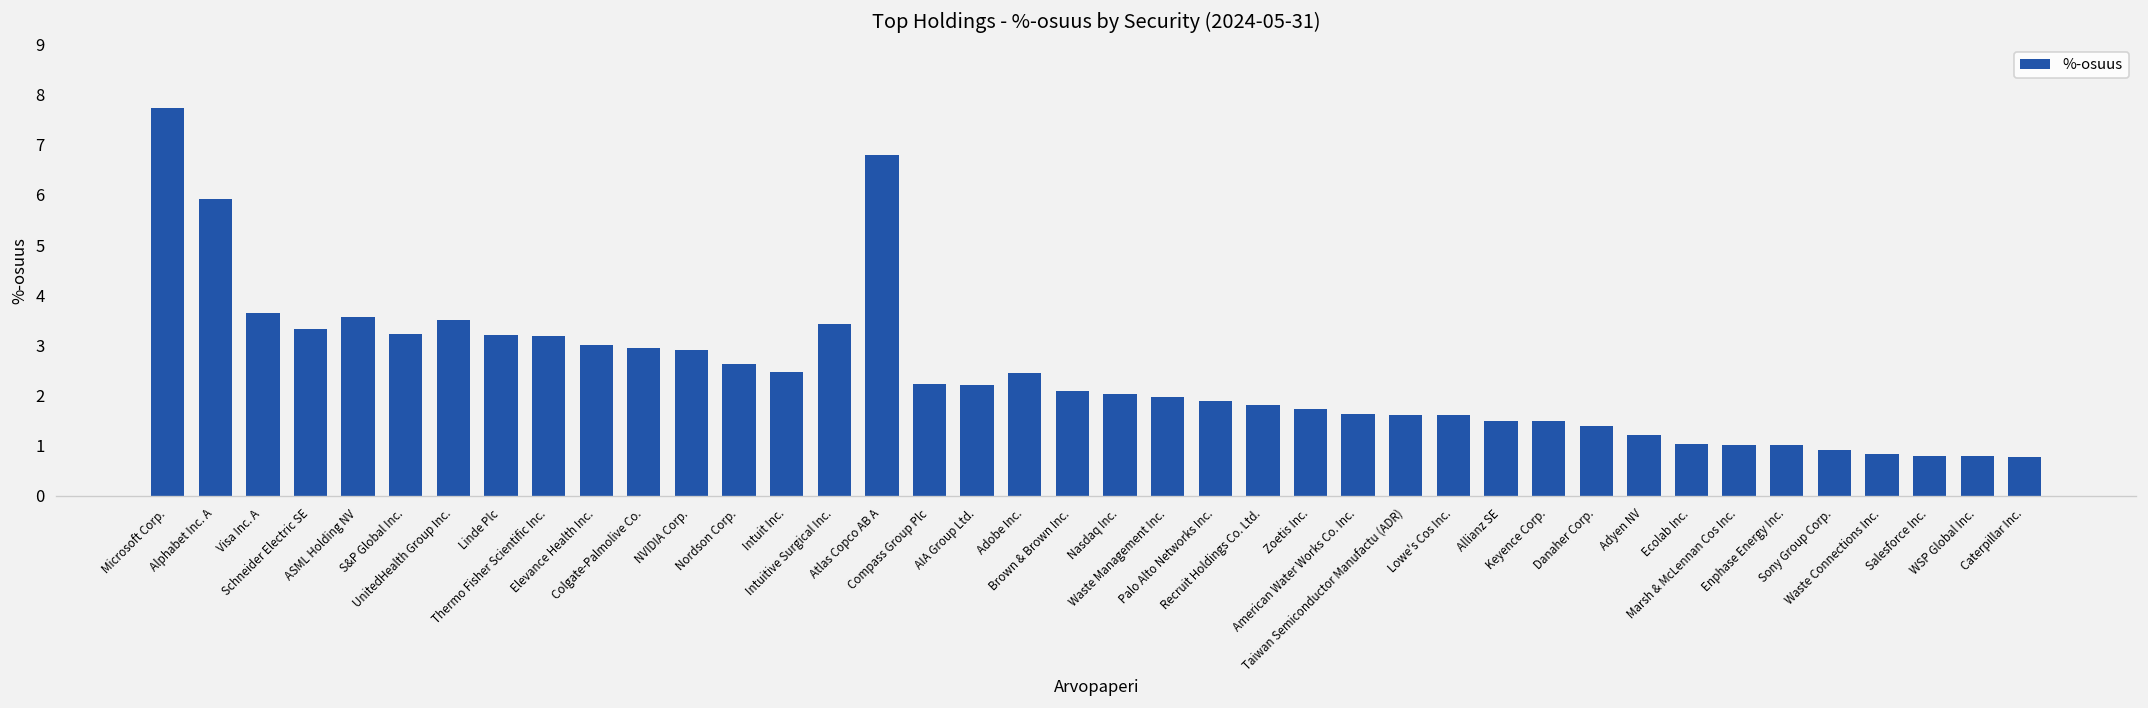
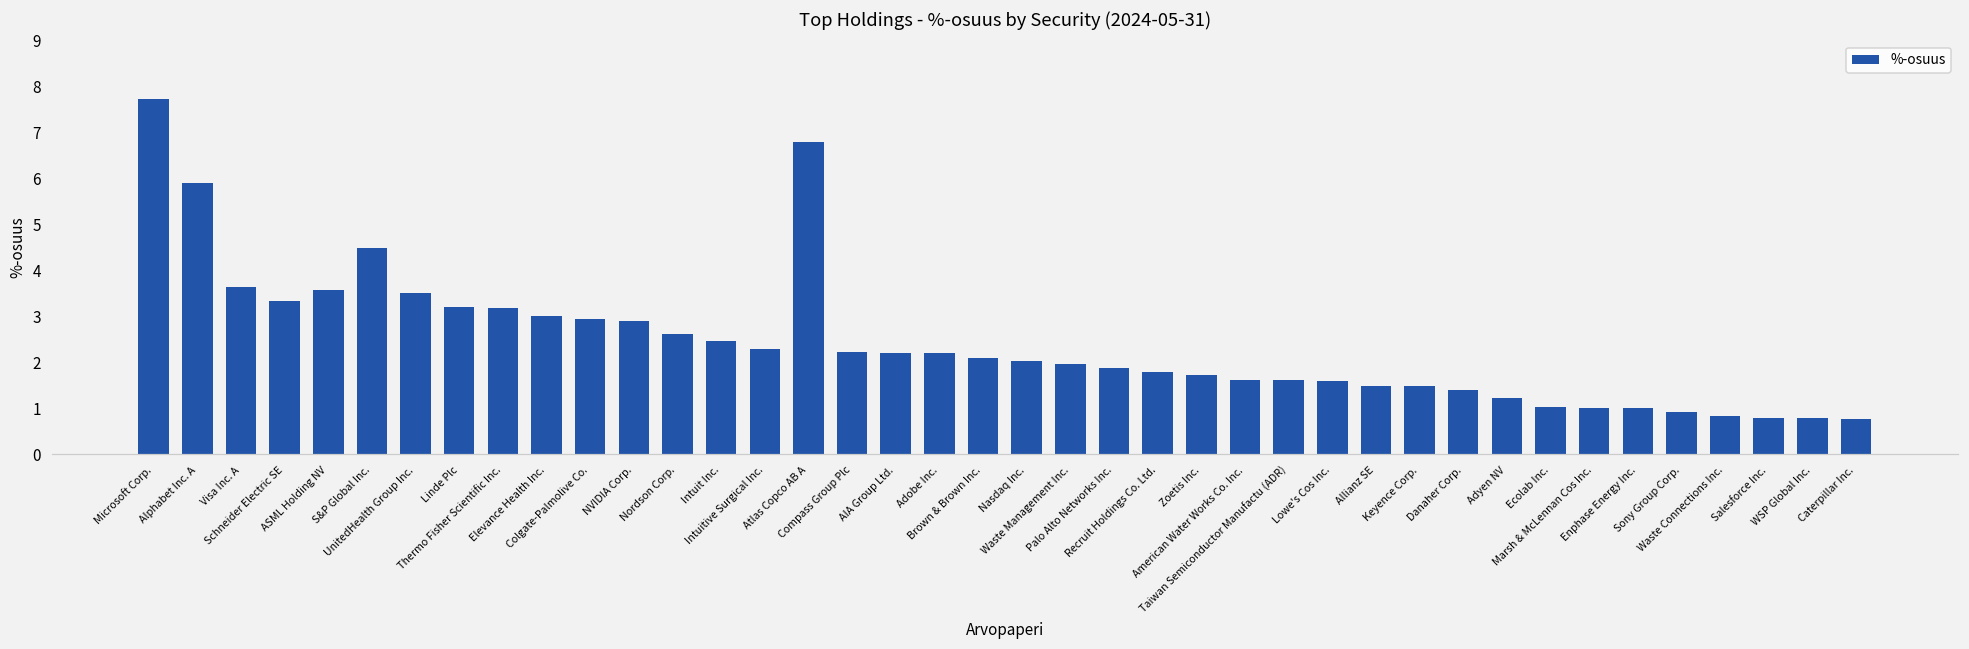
S&P Global Inc.: 3.2 -> 4.5
Intuitive Surgical Inc.: 3.4 -> 2.3
Adobe Inc.: 2.4 -> 2.2
